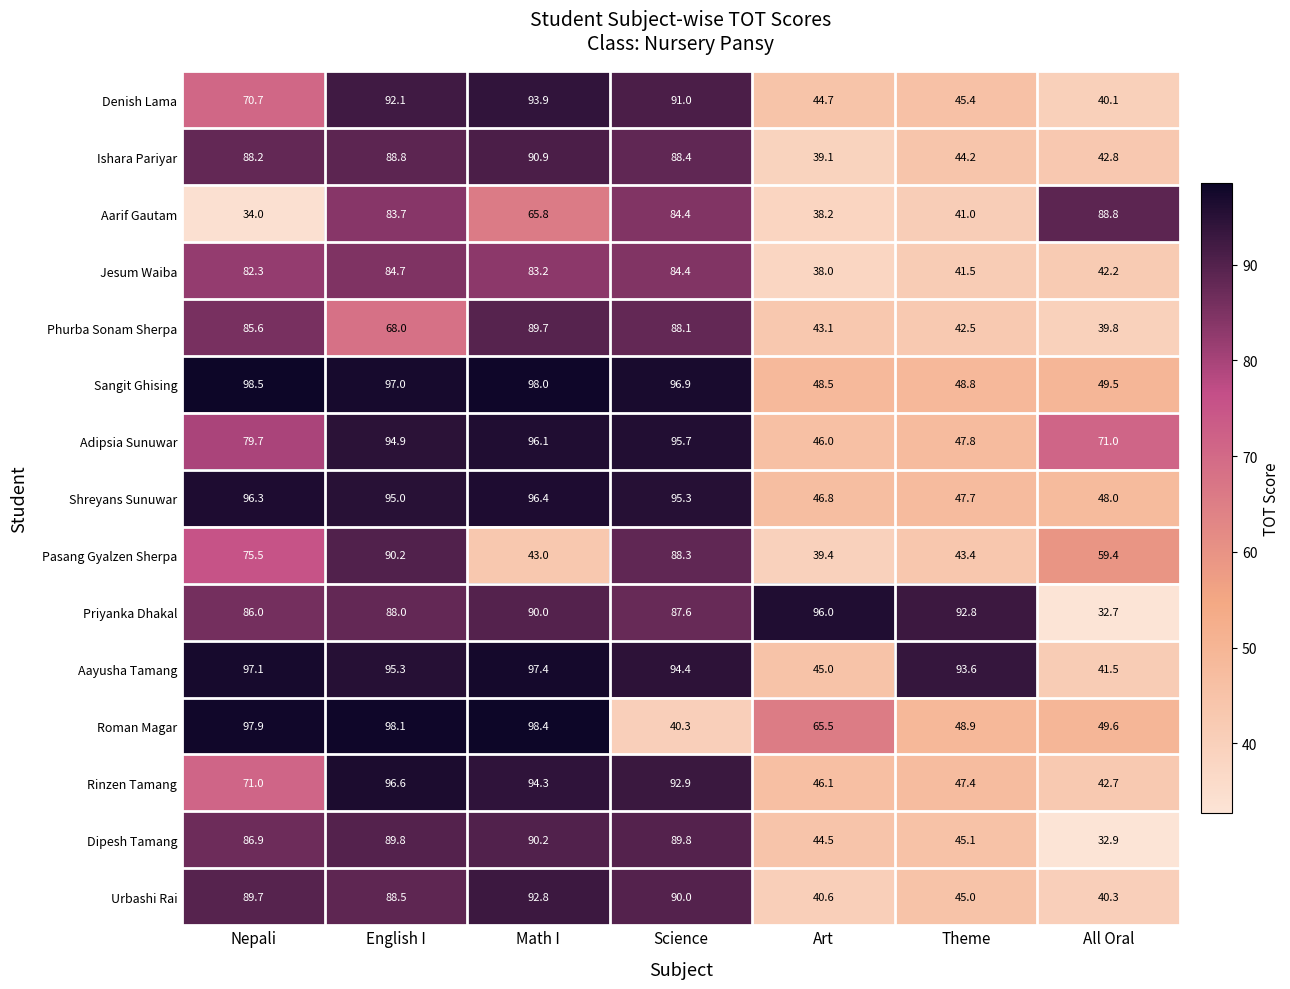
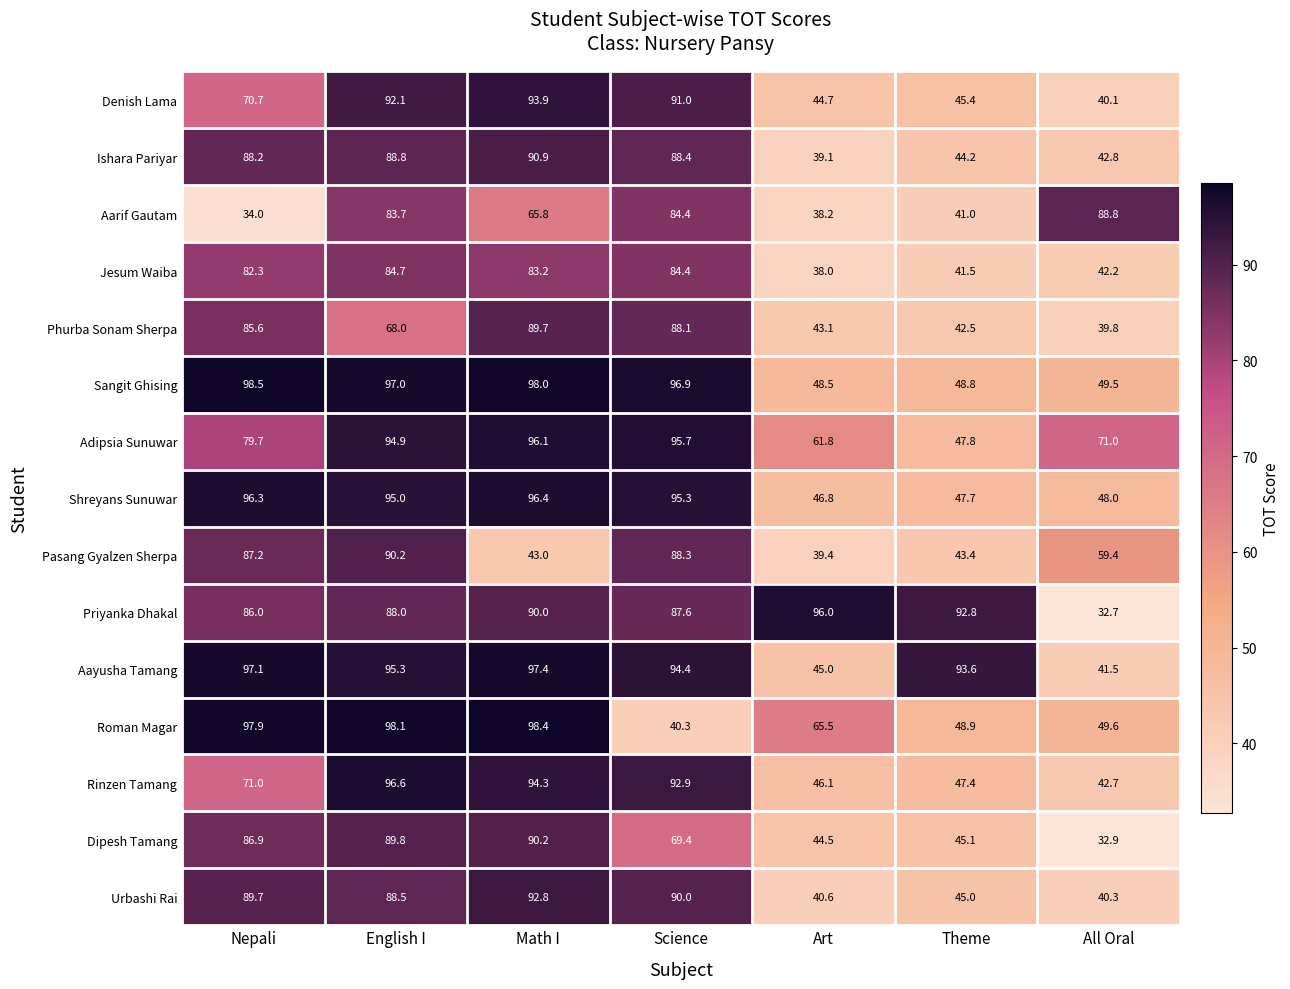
Adipsia Sunuwar, Art: 46.0 -> 61.8
Pasang Gyalzen Sherpa, Nepali: 75.5 -> 87.2
Dipesh Tamang, Science: 89.8 -> 69.4
